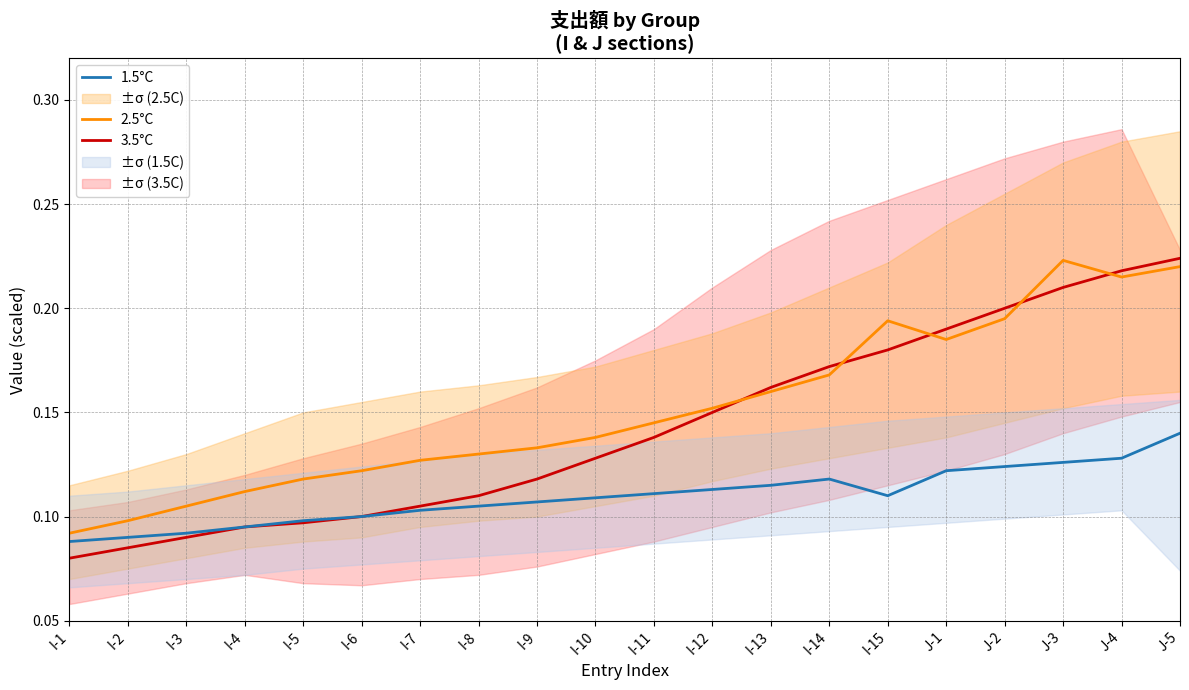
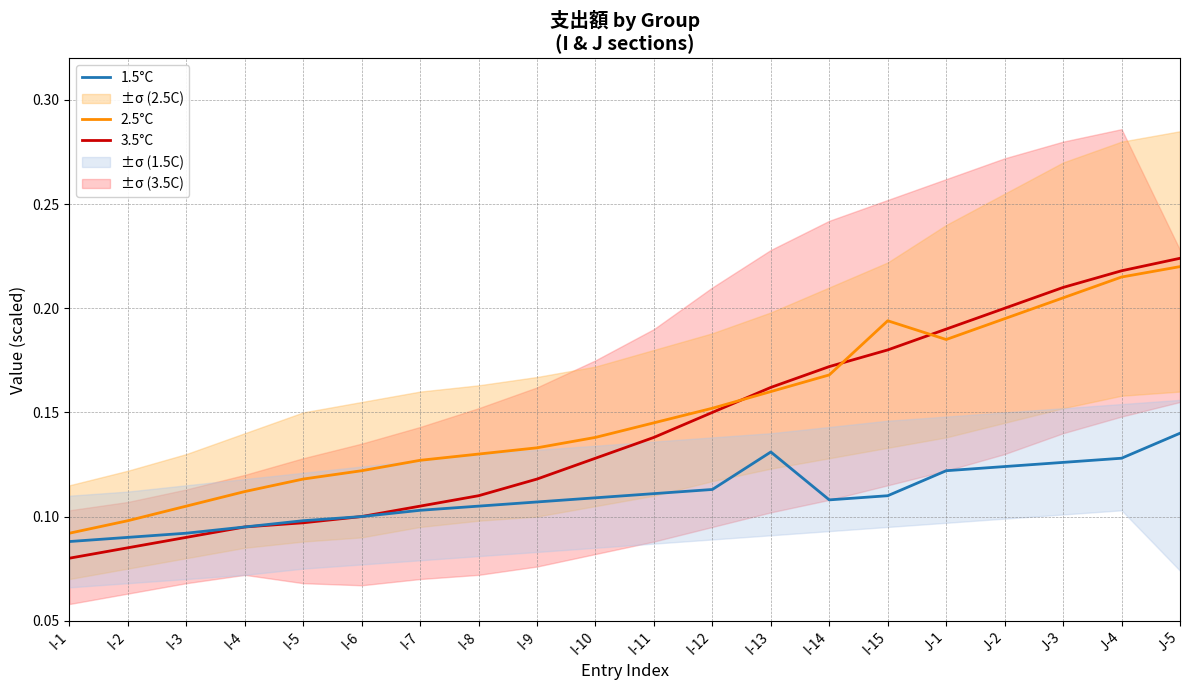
1.5°C, I-13: 0.115 -> 0.131
1.5°C, I-14: 0.118 -> 0.108
2.5°C, J-3: 0.223 -> 0.205
